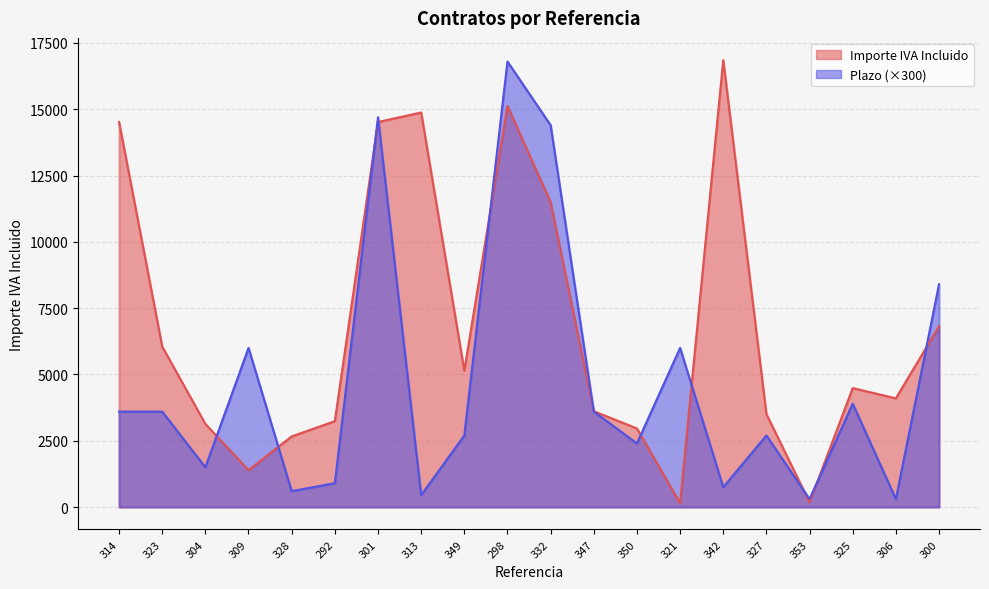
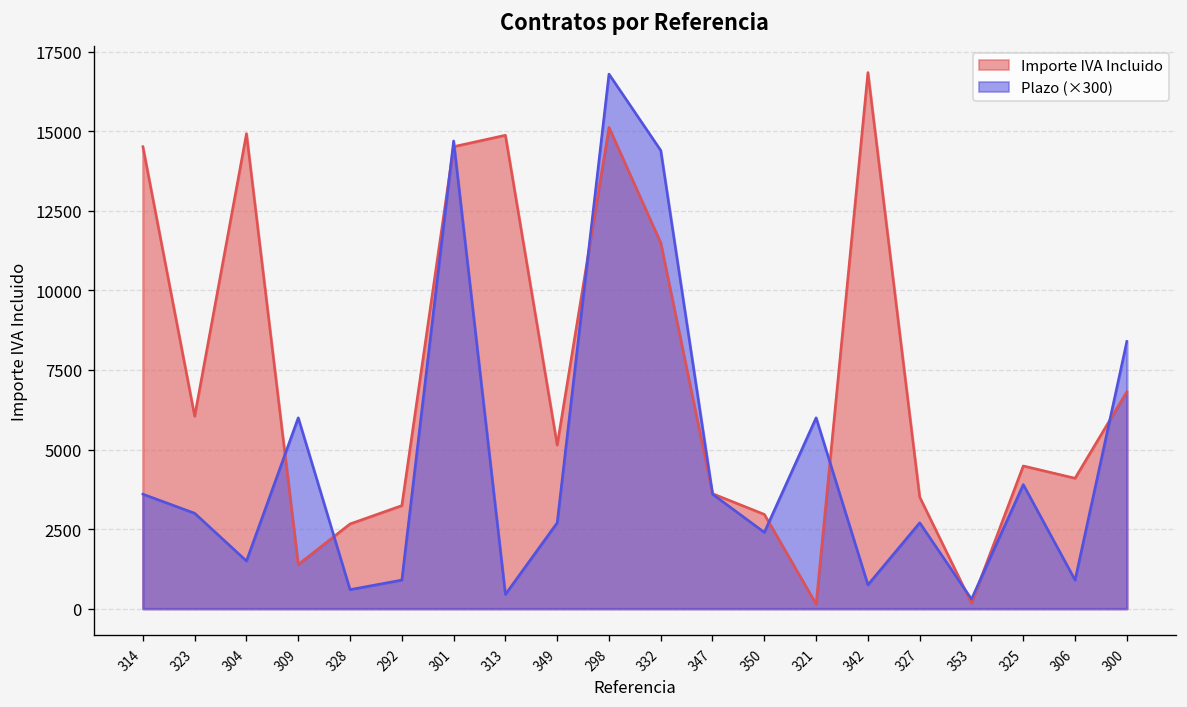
Plazo (×300), 323: 3600 -> 3000
Importe IVA Incluido, 304: 3100 -> 14900
Plazo (×300), 306: 300 -> 900
